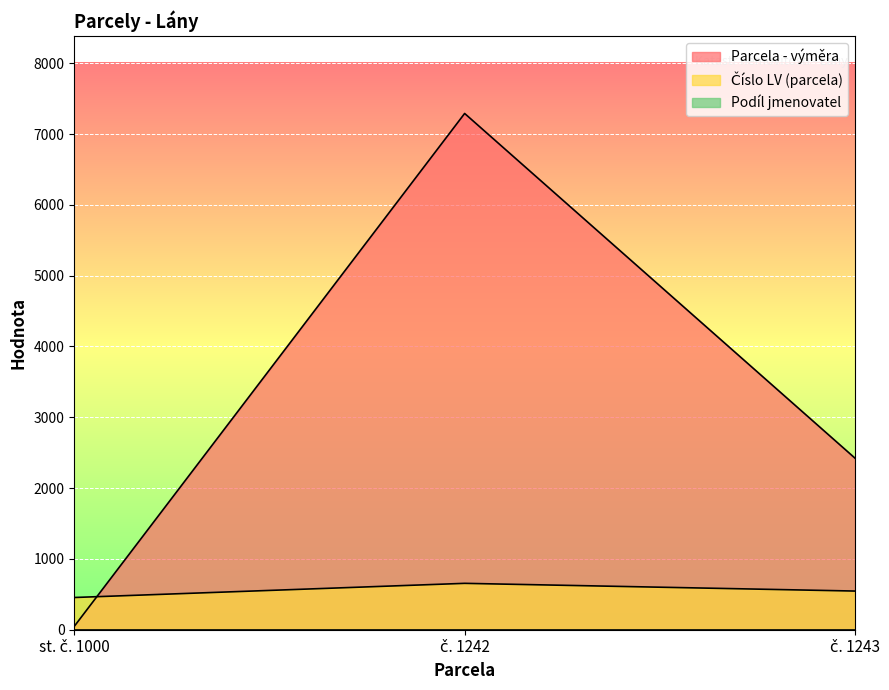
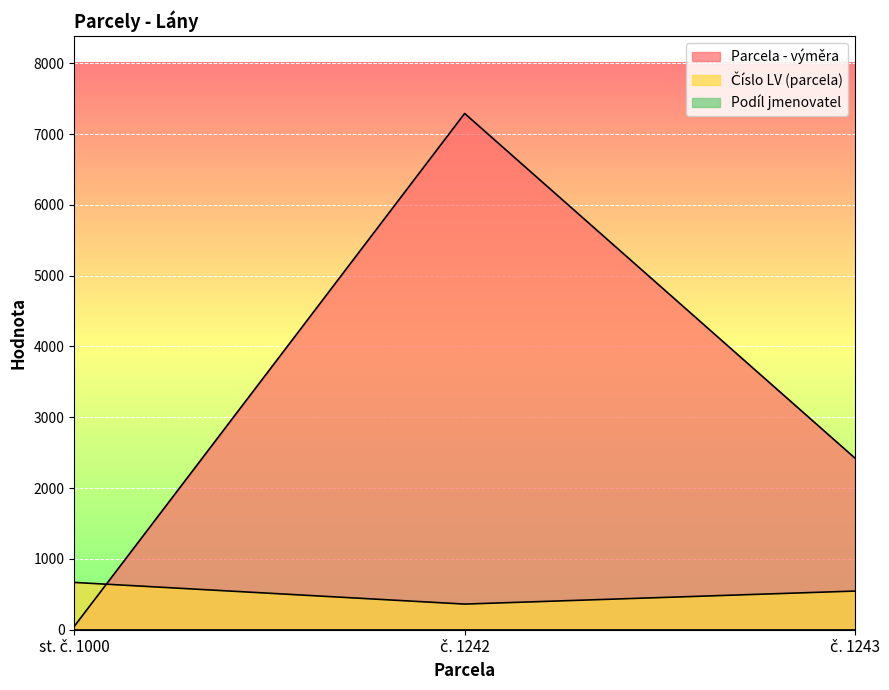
Číslo LV (parcela), st. č. 1000: 500 -> 700
Číslo LV (parcela), č. 1242: 700 -> 400
